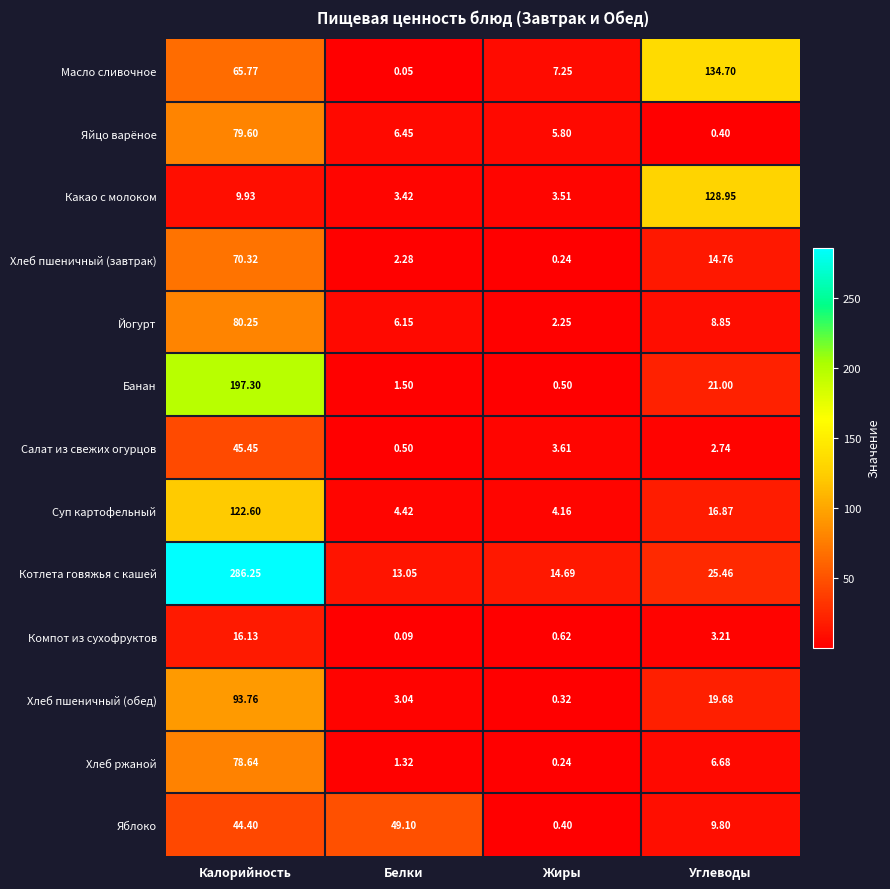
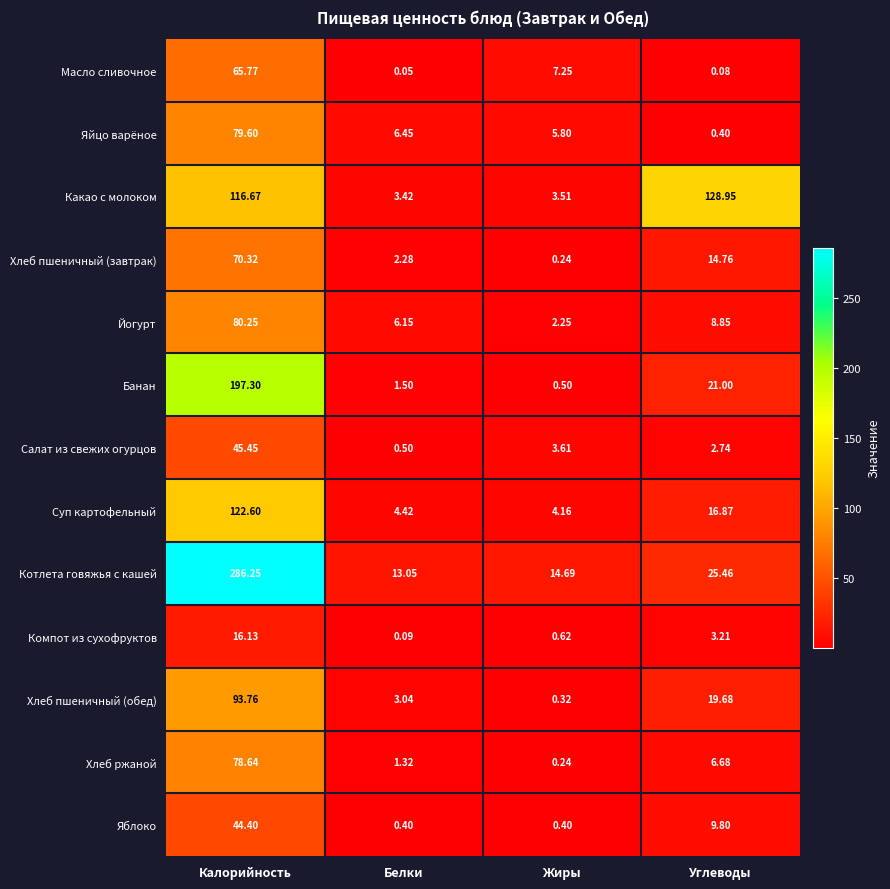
Масло сливочное, Углеводы: 134.70 -> 0.08
Какао с молоком, Калорийность: 9.93 -> 116.67
Яблоко, Белки: 49.10 -> 0.40
